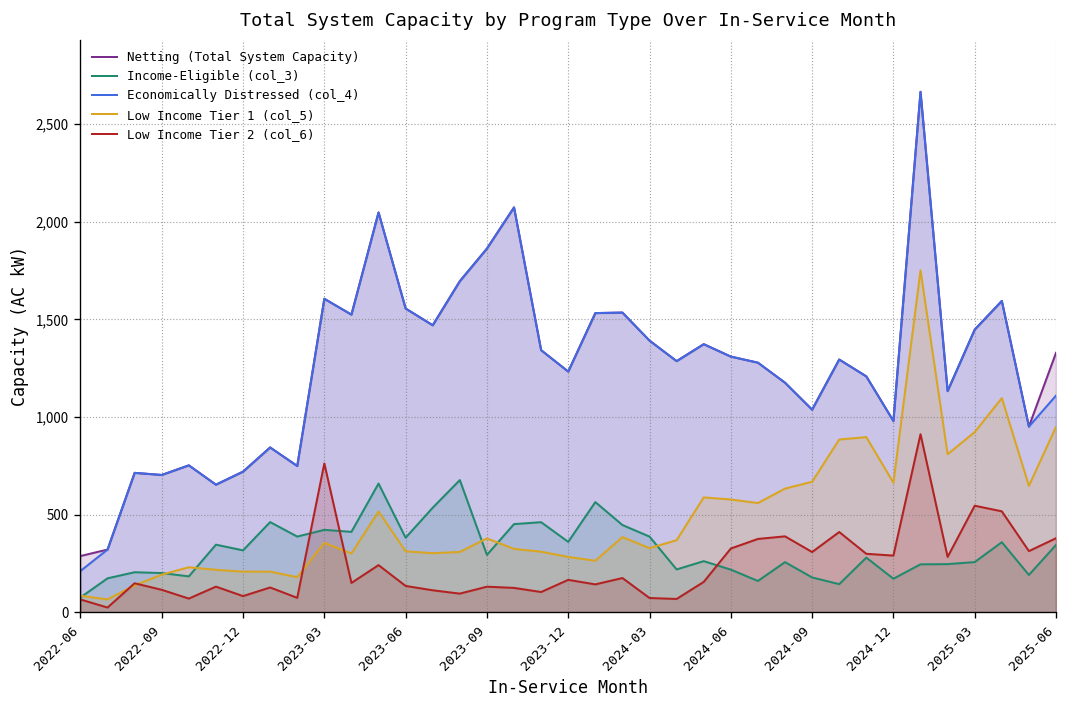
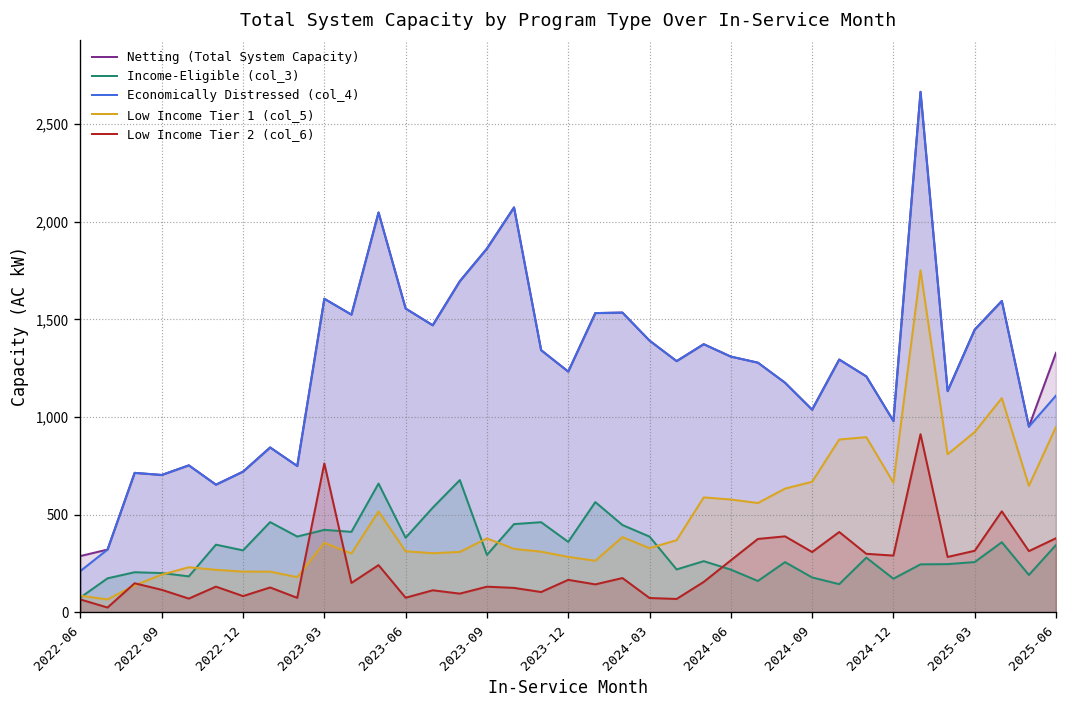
Low Income Tier 2 (col_6), 2023-06: 130 -> 70
Low Income Tier 2 (col_6), 2024-06: 330 -> 270
Low Income Tier 2 (col_6), 2025-03: 550 -> 320
